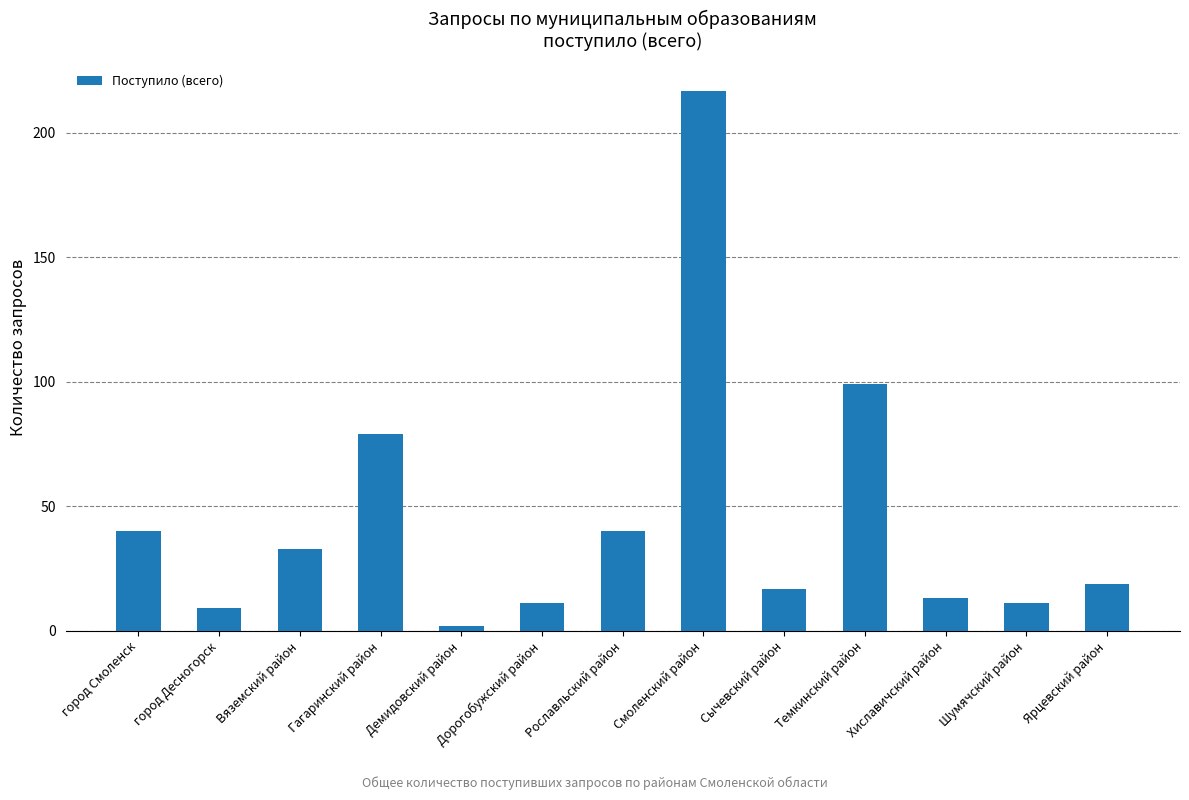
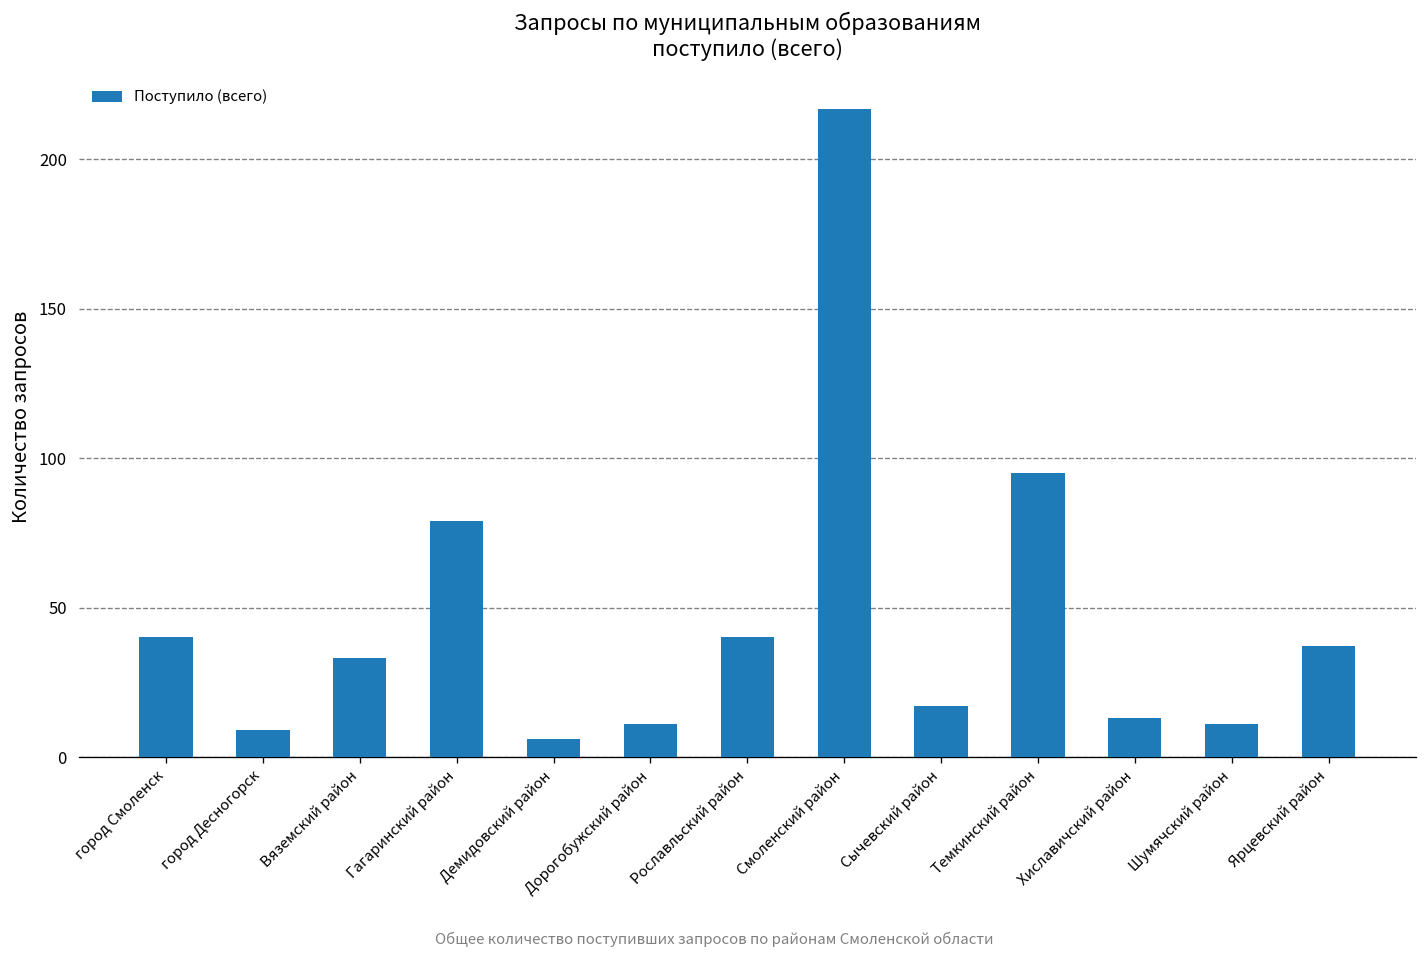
Демидовский район: 2 -> 6
Темкинский район: 99 -> 95
Ярцевский район: 19 -> 37
